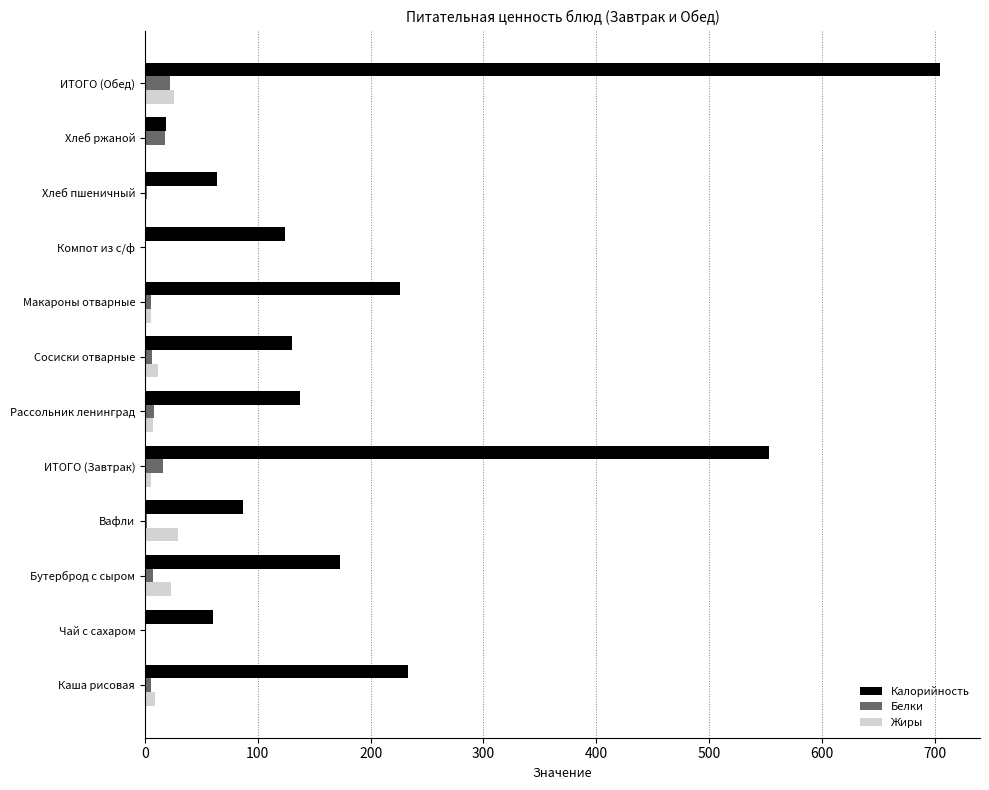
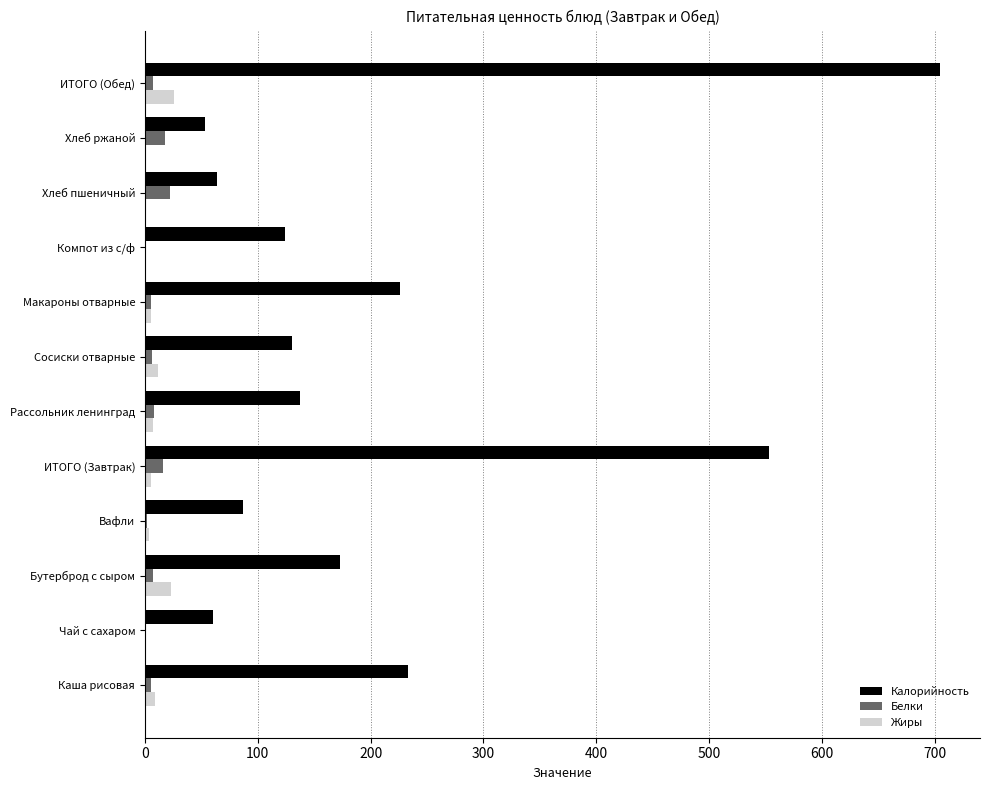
Белки, ИТОГО (Обед): 23 -> 7
Калорийность, Хлеб ржаной: 19 -> 54
Белки, Хлеб пшеничный: 2 -> 22
Жиры, Вафли: 29 -> 4
